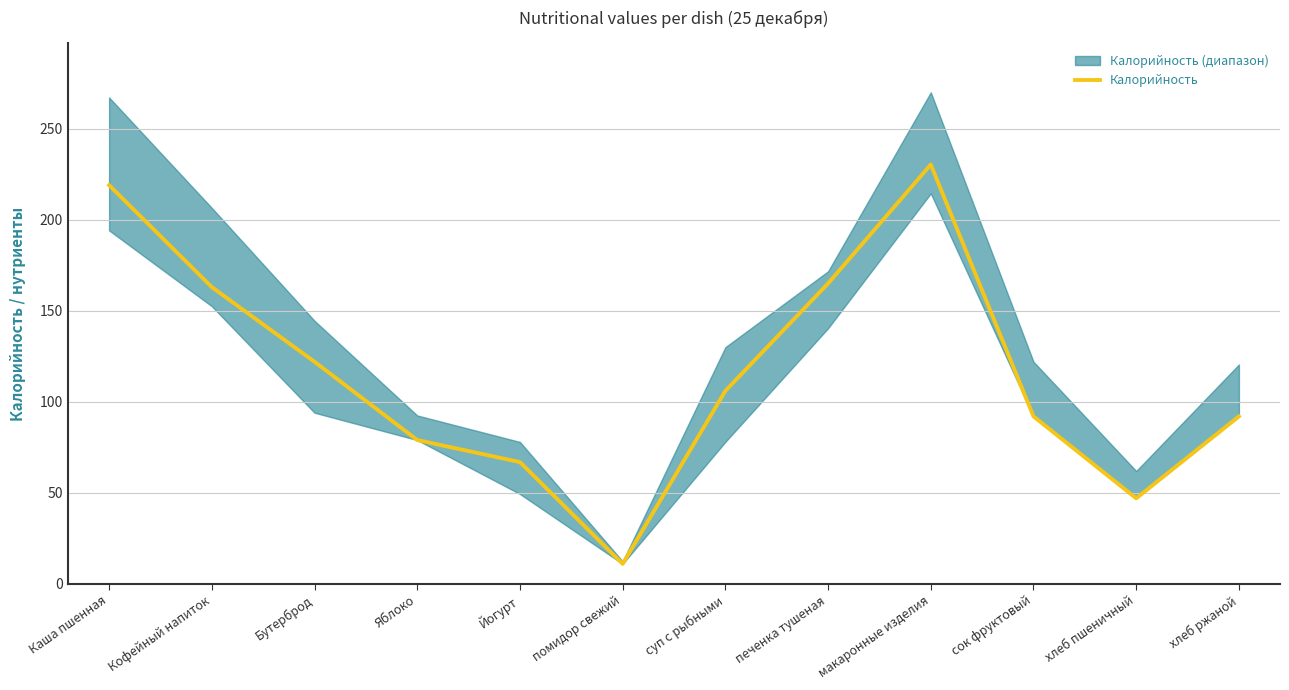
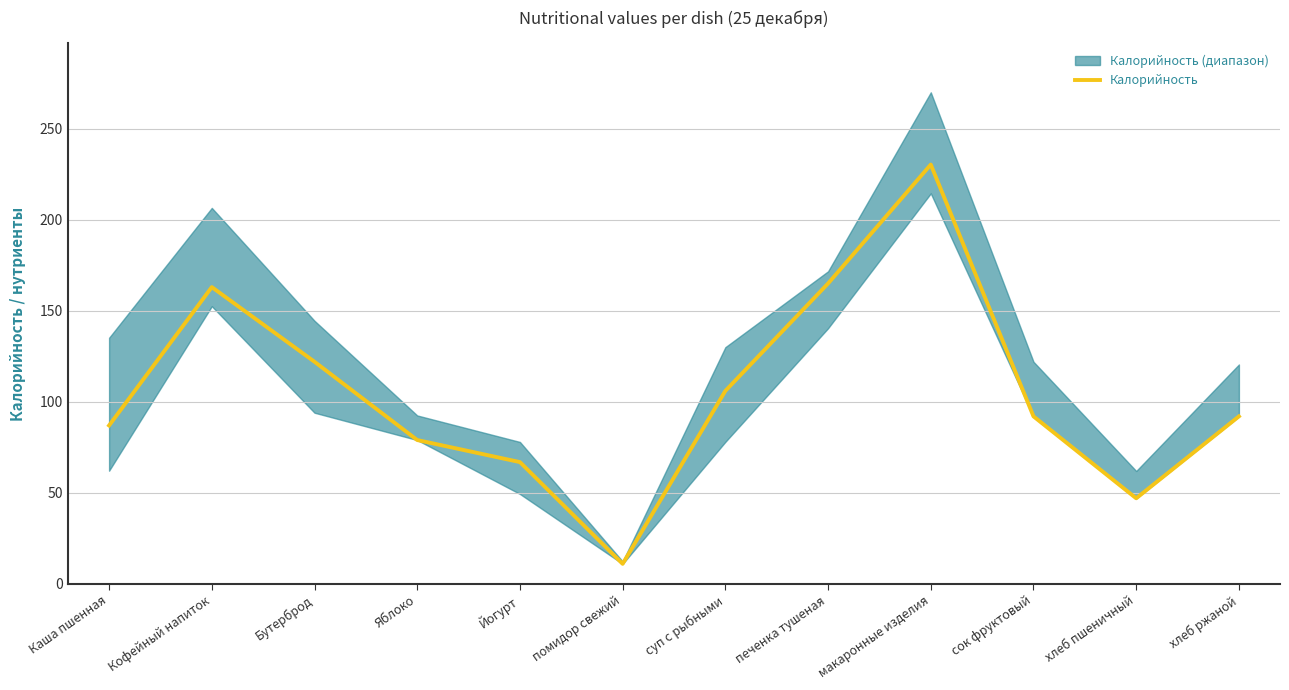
Калорийность, Каша пшенная: 219 -> 87
